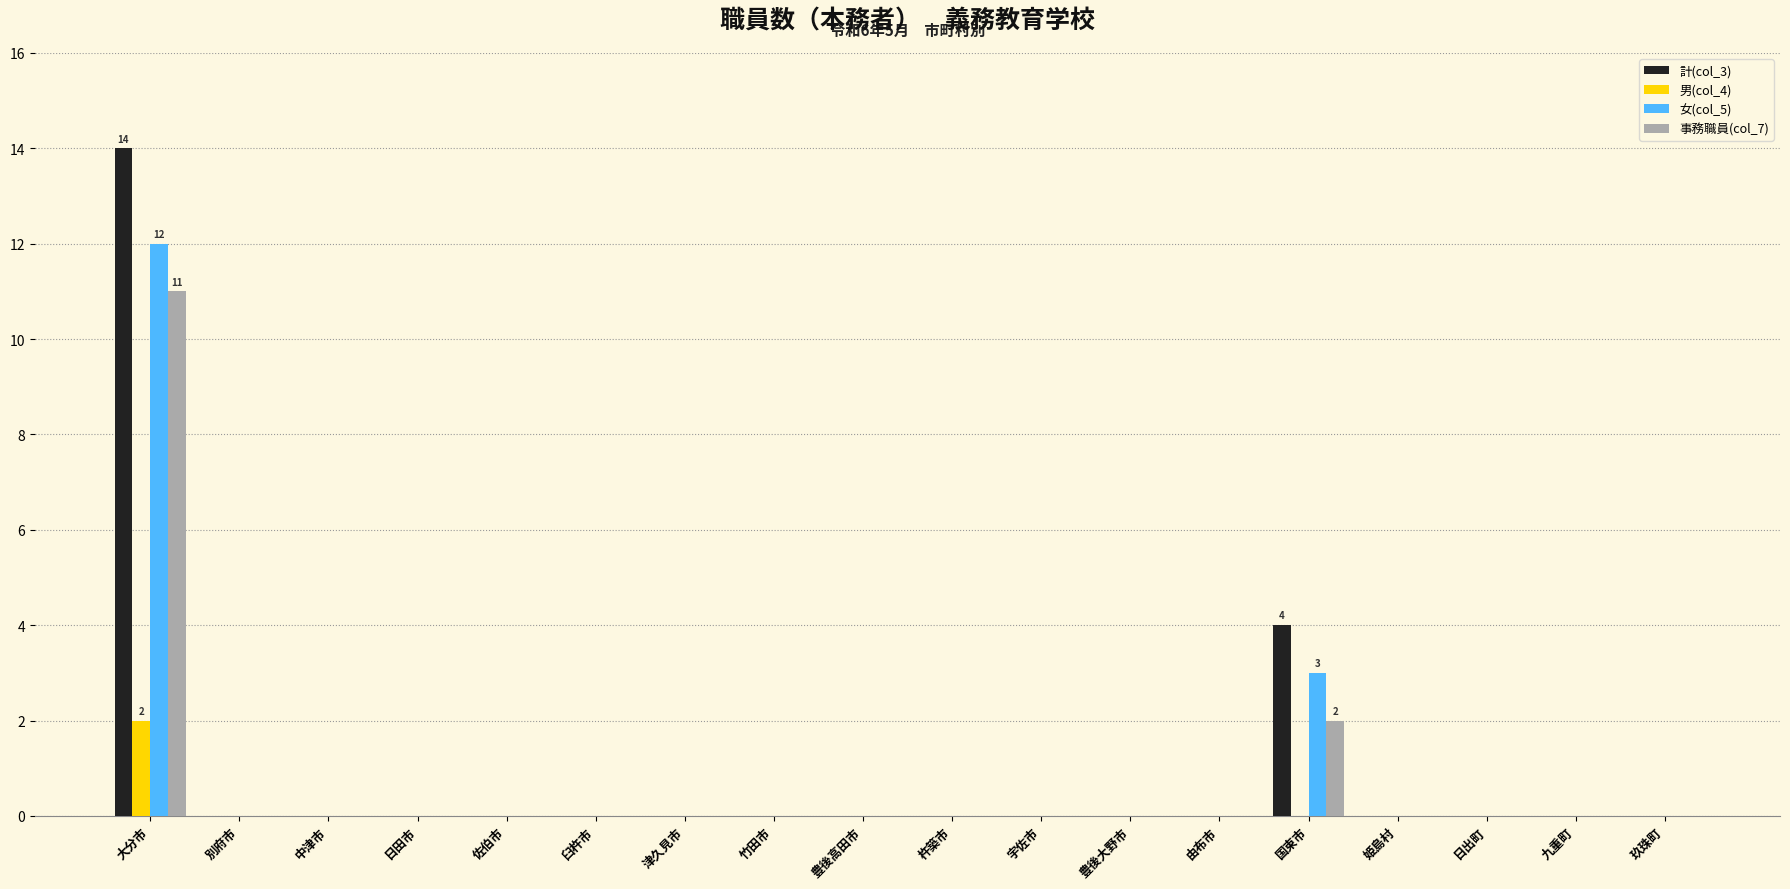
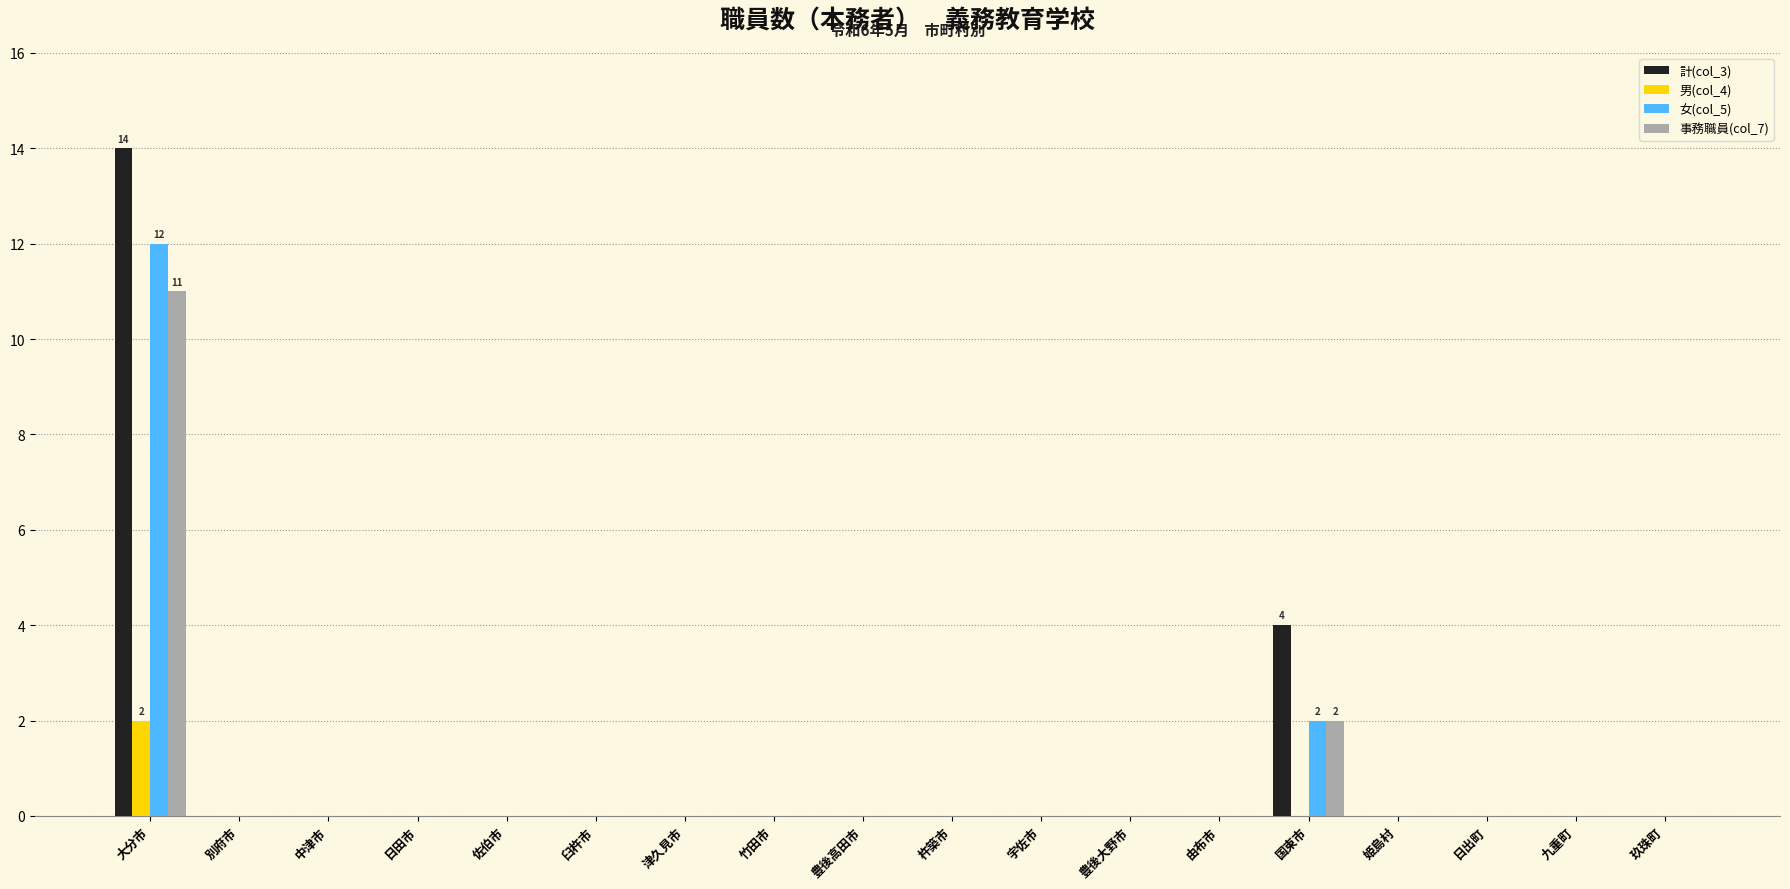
女(col_5), 国東市: 3 -> 2
